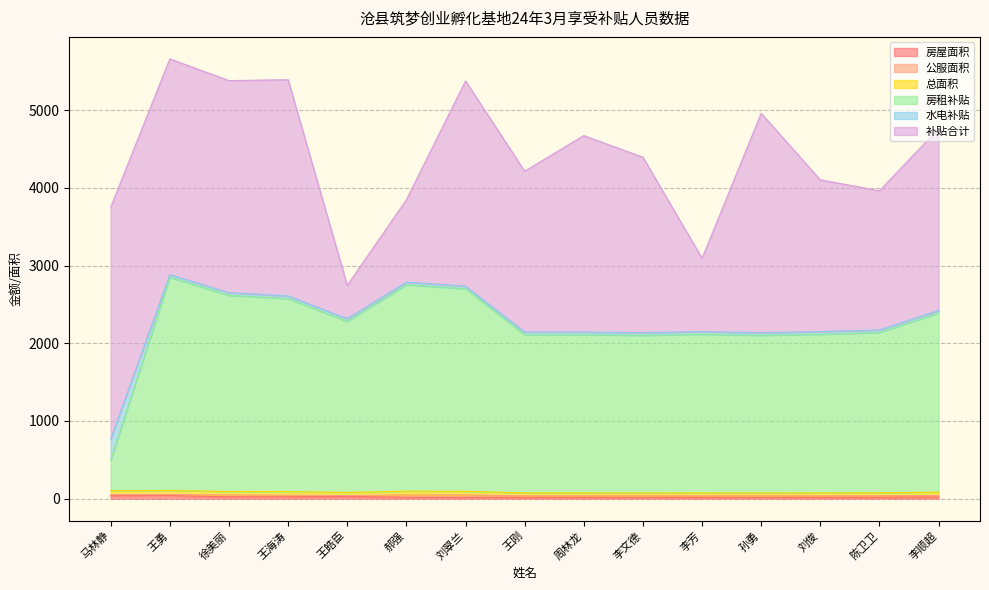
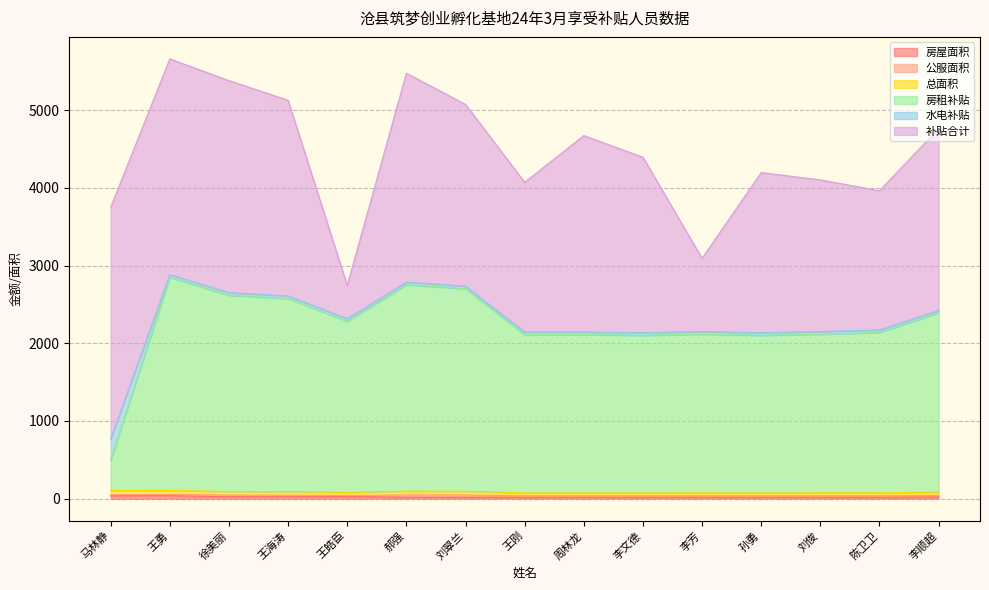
补贴合计, 王海涛: 2800 -> 2500
补贴合计, 郝强: 1100 -> 2700
补贴合计, 刘翠兰: 2600 -> 2300
补贴合计, 王刚: 2100 -> 1900
补贴合计, 孙勇: 2800 -> 2100
